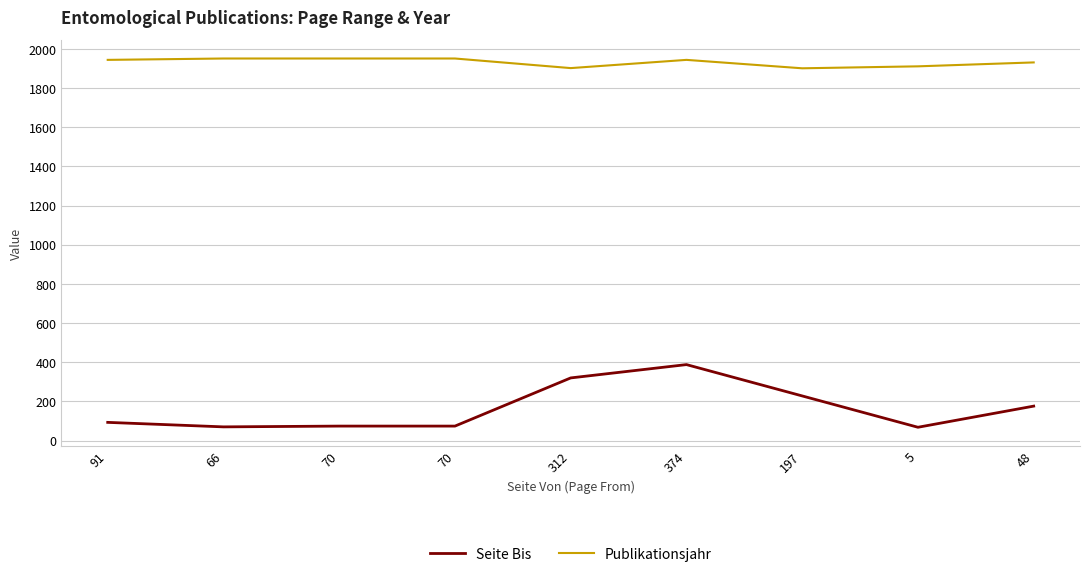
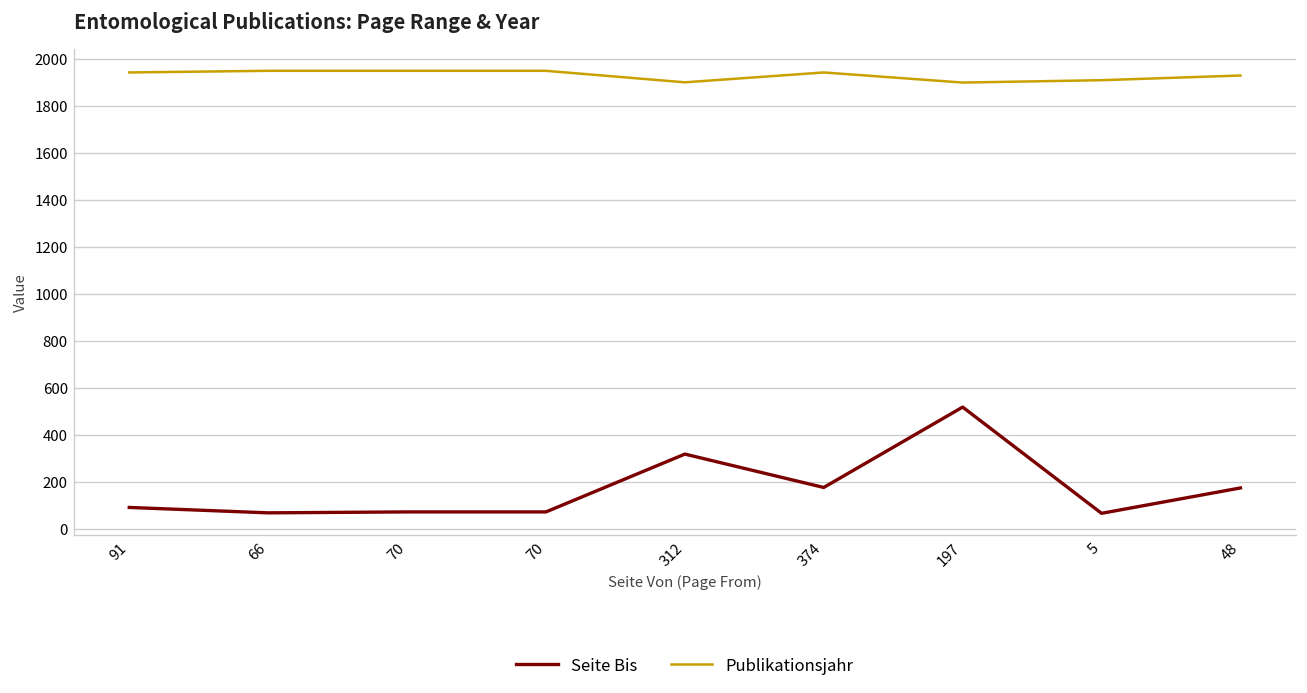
Seite Bis, 374: 390 -> 180
Seite Bis, 197: 230 -> 520
